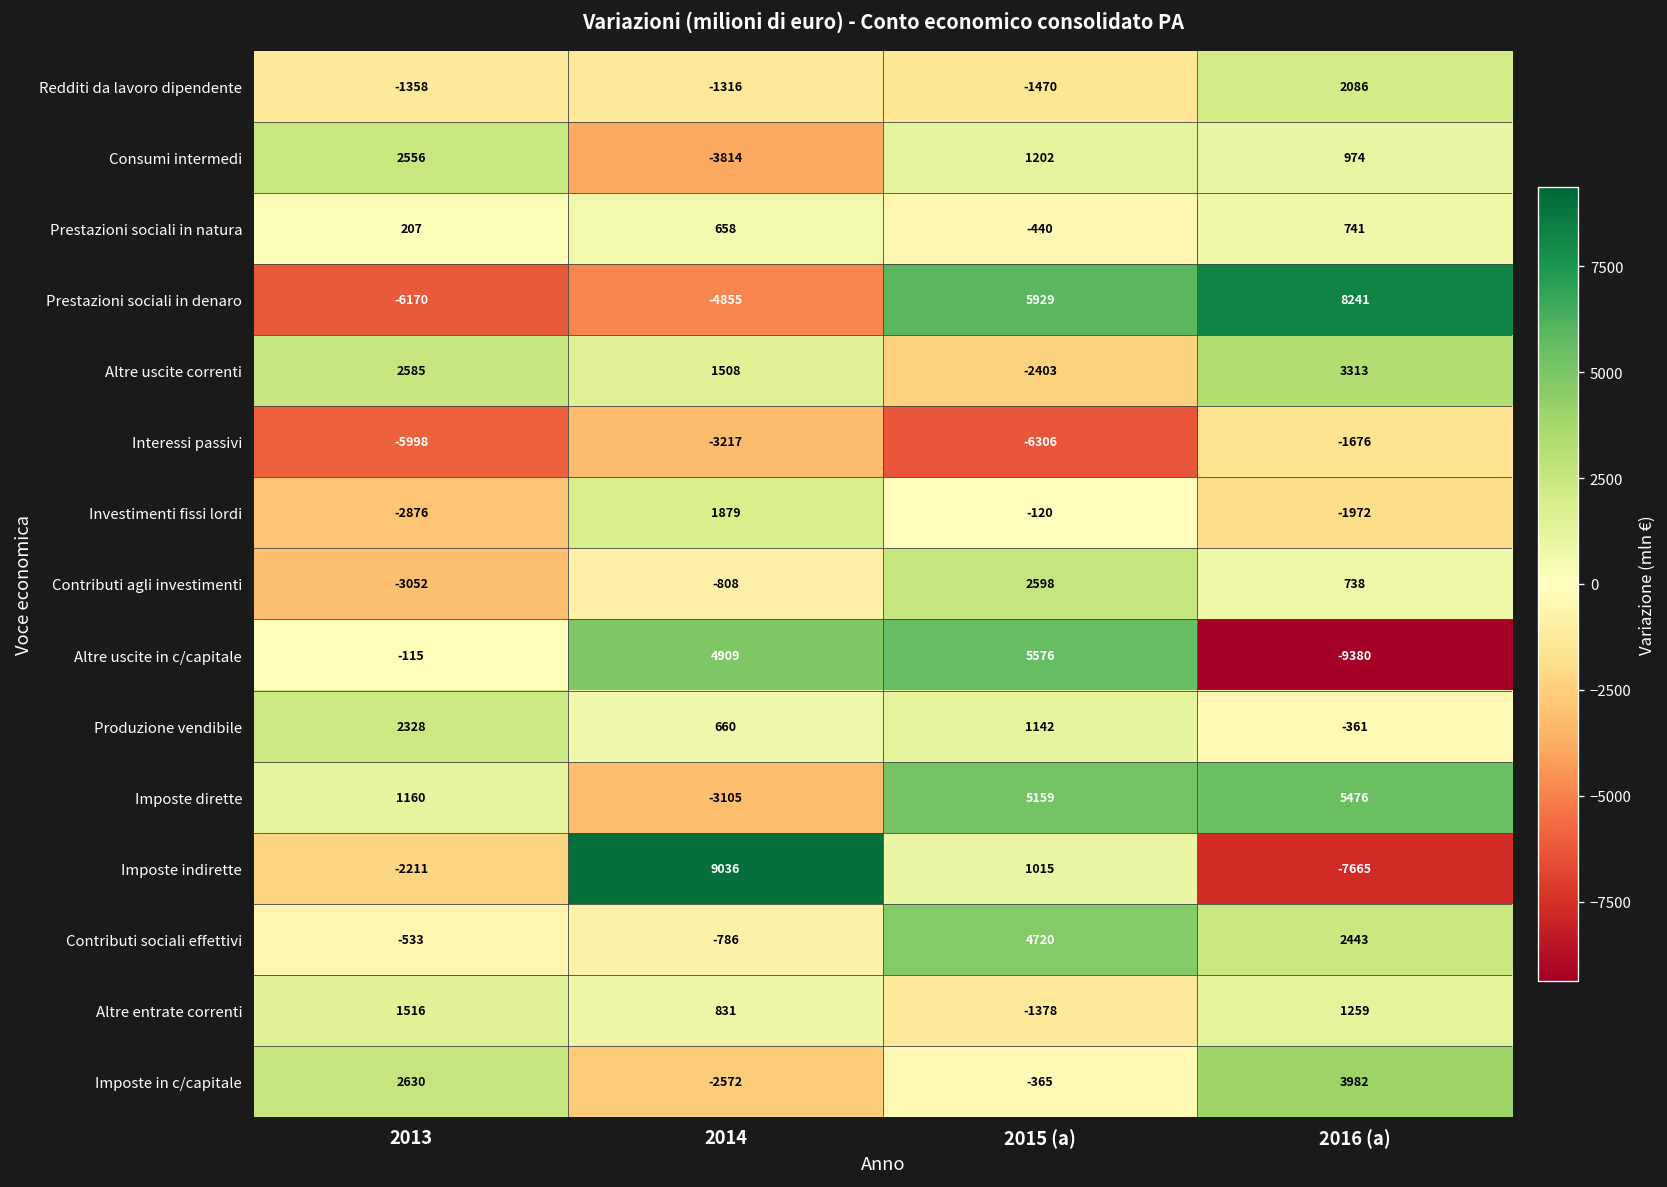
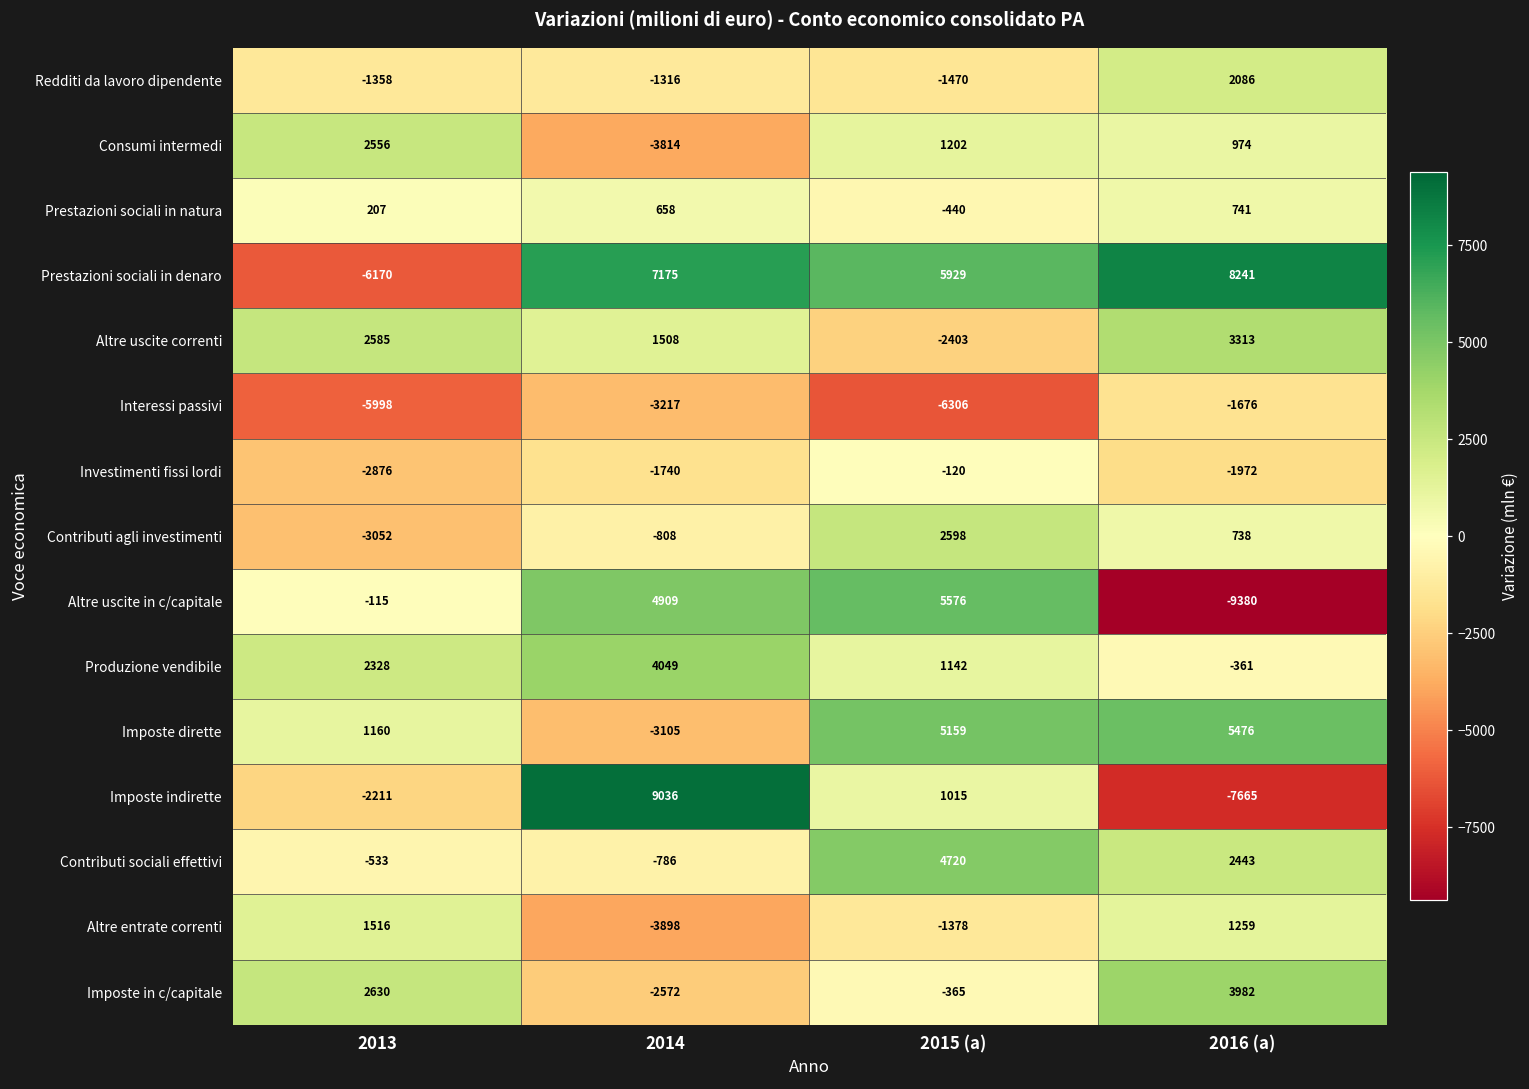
Prestazioni sociali in denaro, 2014: -4855 -> 7175
Investimenti fissi lordi, 2014: 1879 -> -1740
Produzione vendibile, 2014: 660 -> 4049
Altre entrate correnti, 2014: 831 -> -3898
